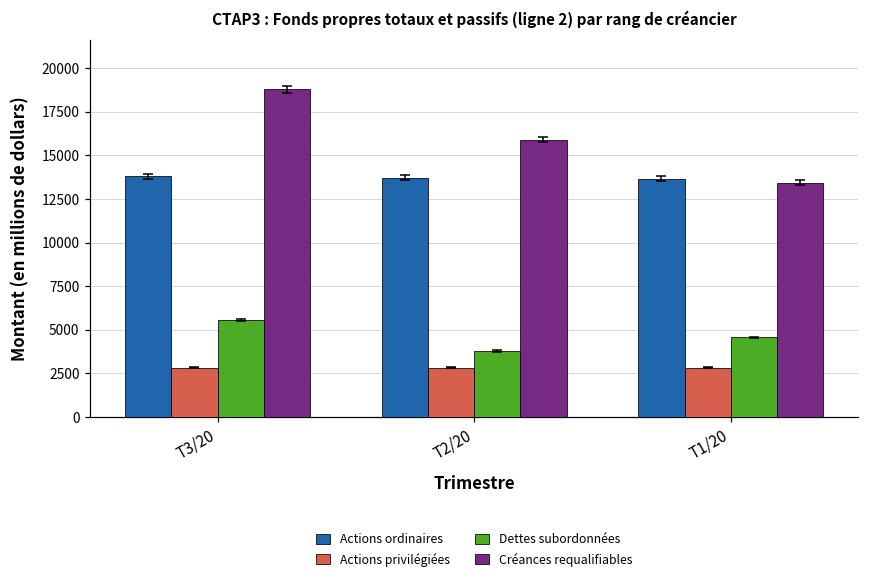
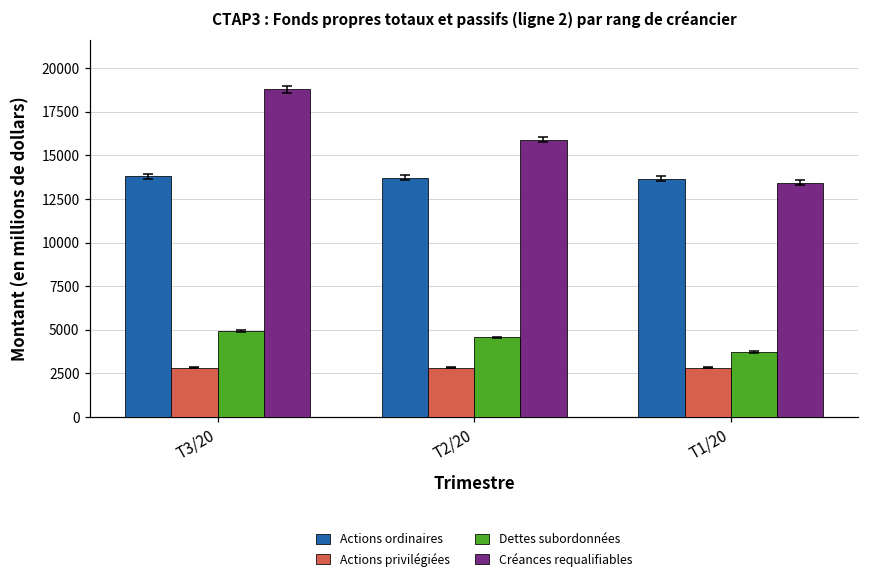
Dettes subordonnées, T3/20: 5600 -> 4900
Dettes subordonnées, T2/20: 3800 -> 4600
Dettes subordonnées, T1/20: 4600 -> 3700
